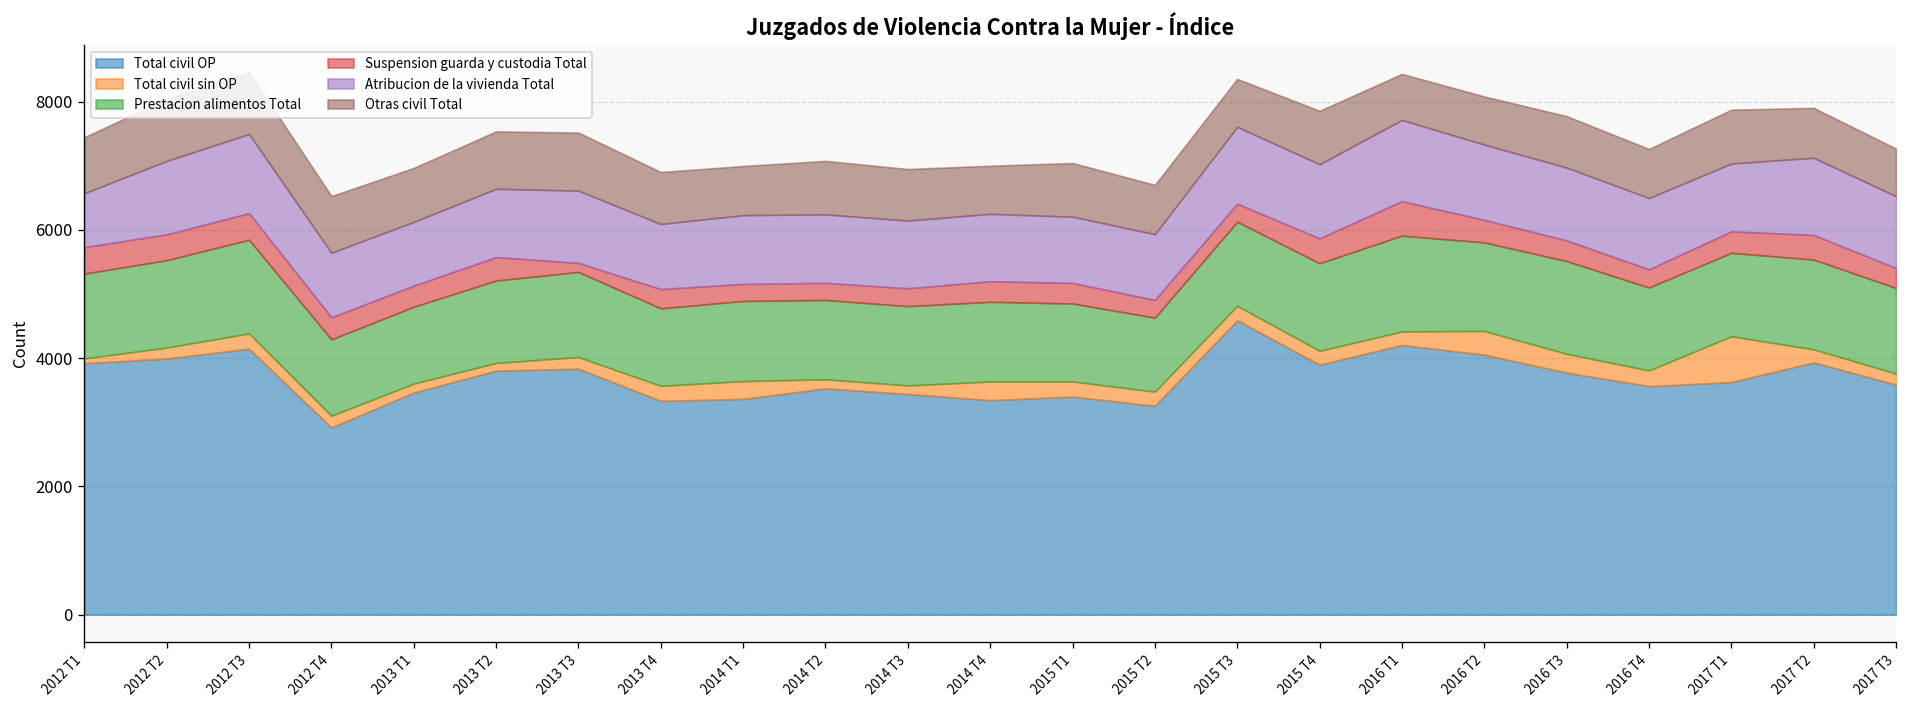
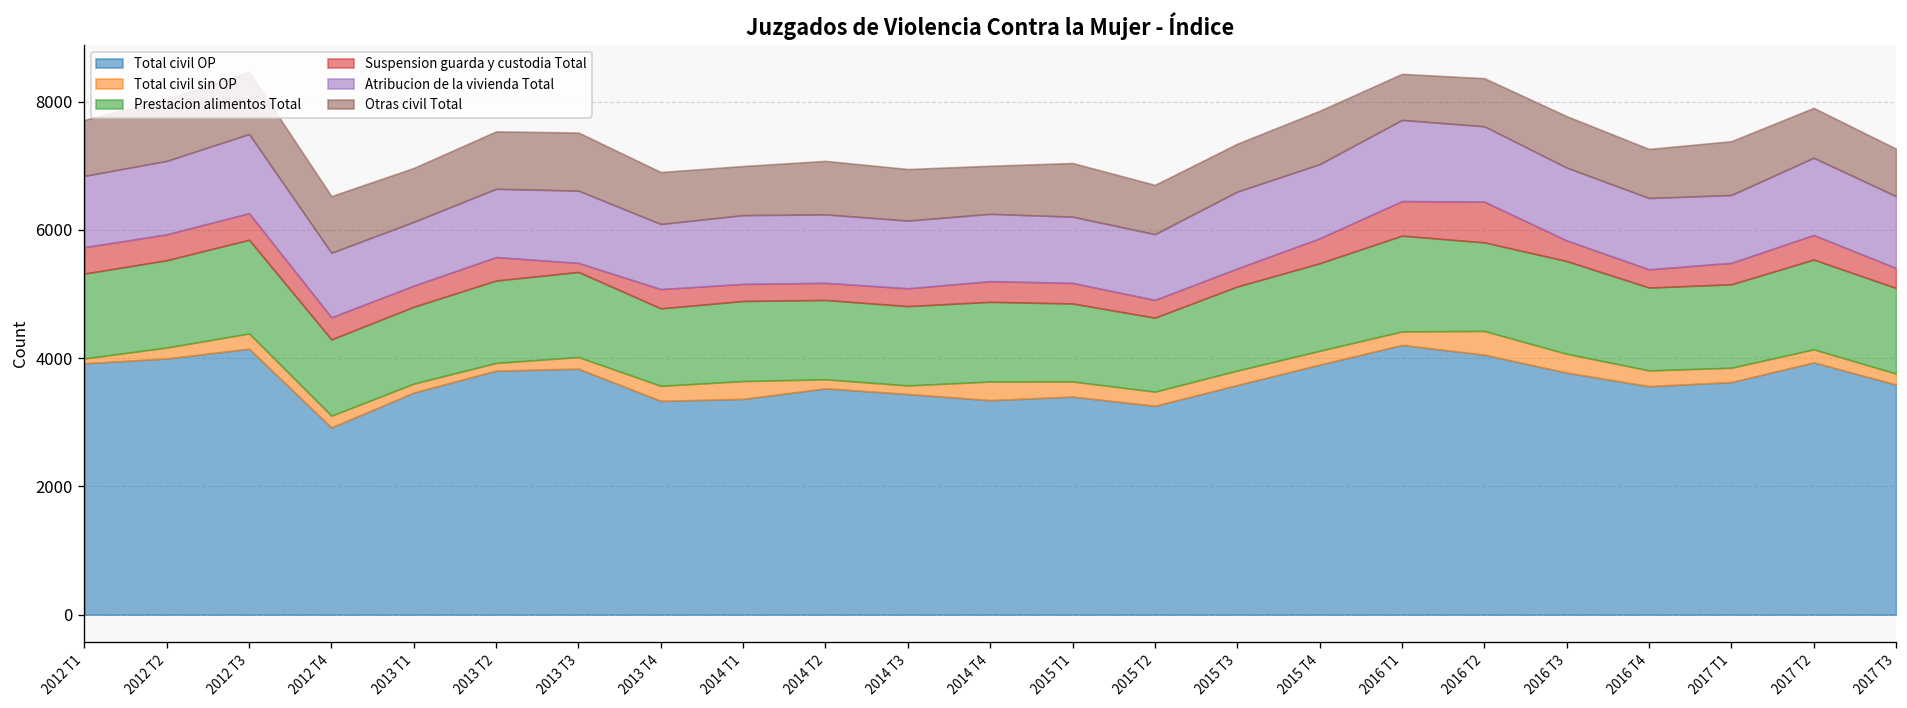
Atribucion de la vivienda Total, 2012 T1: 800 -> 1100
Total civil OP, 2015 T3: 4600 -> 3600
Suspension guarda y custodia Total, 2016 T2: 400 -> 600
Total civil sin OP, 2017 T1: 700 -> 200
